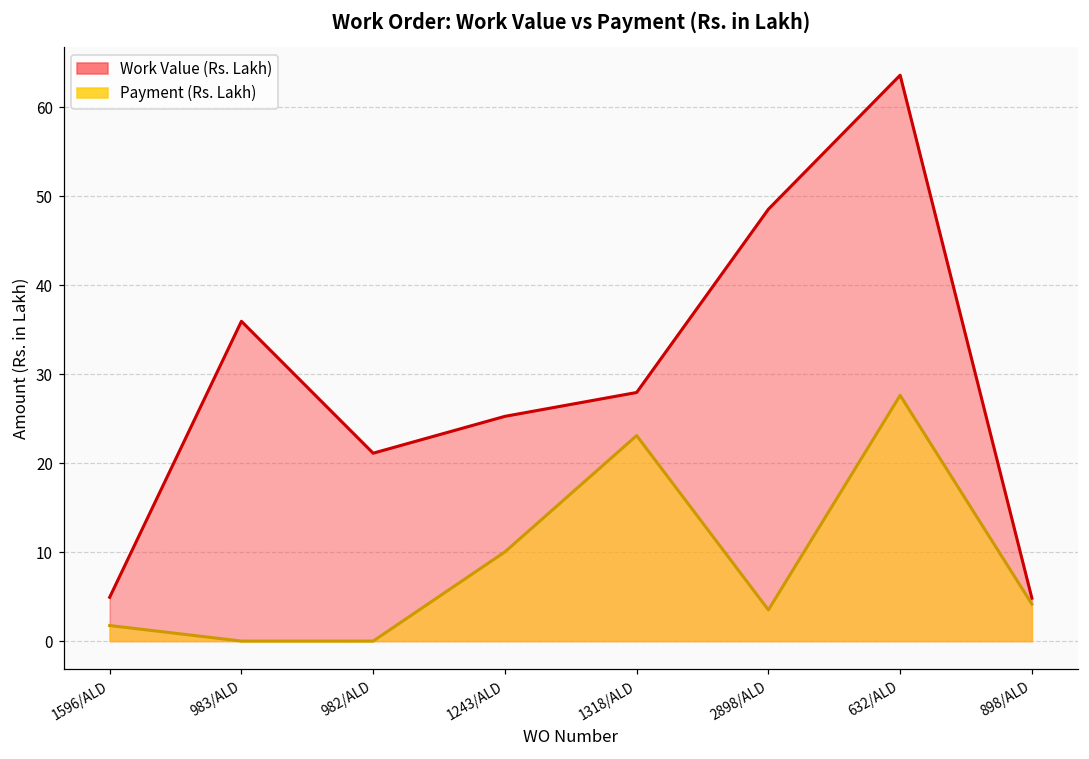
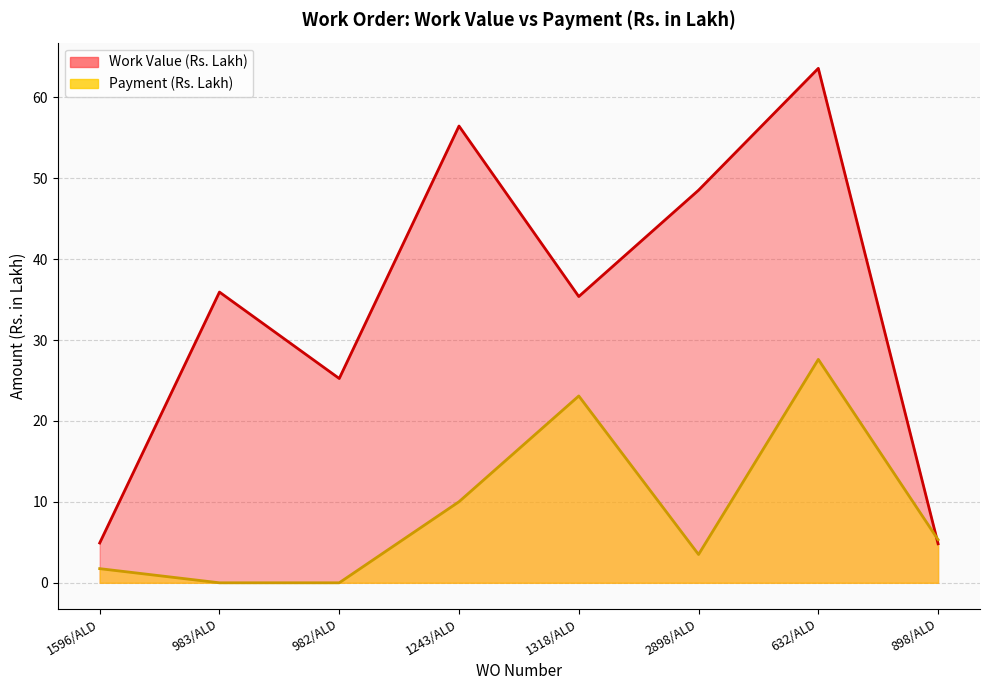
Work Value (Rs. Lakh), 982/ALD: 21 -> 25
Work Value (Rs. Lakh), 1243/ALD: 25 -> 56
Work Value (Rs. Lakh), 1318/ALD: 28 -> 35
Payment (Rs. Lakh), 898/ALD: 4 -> 5
